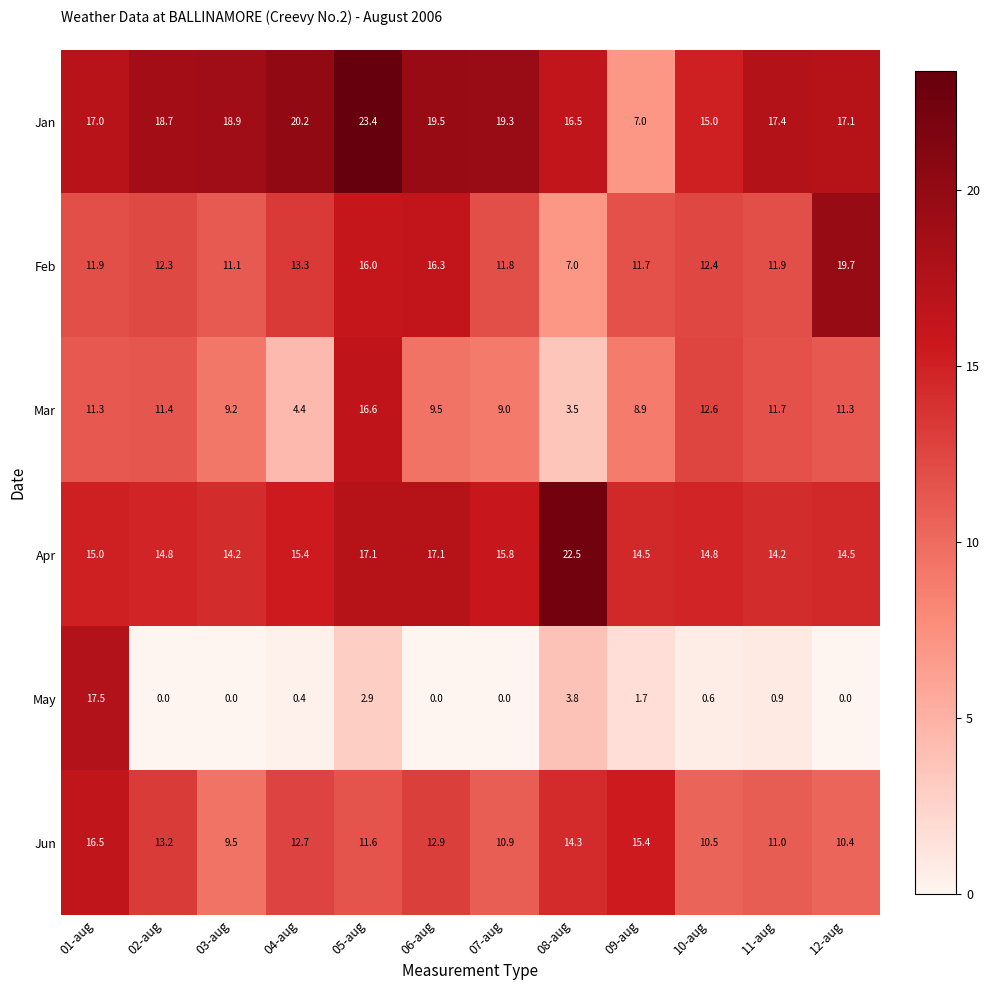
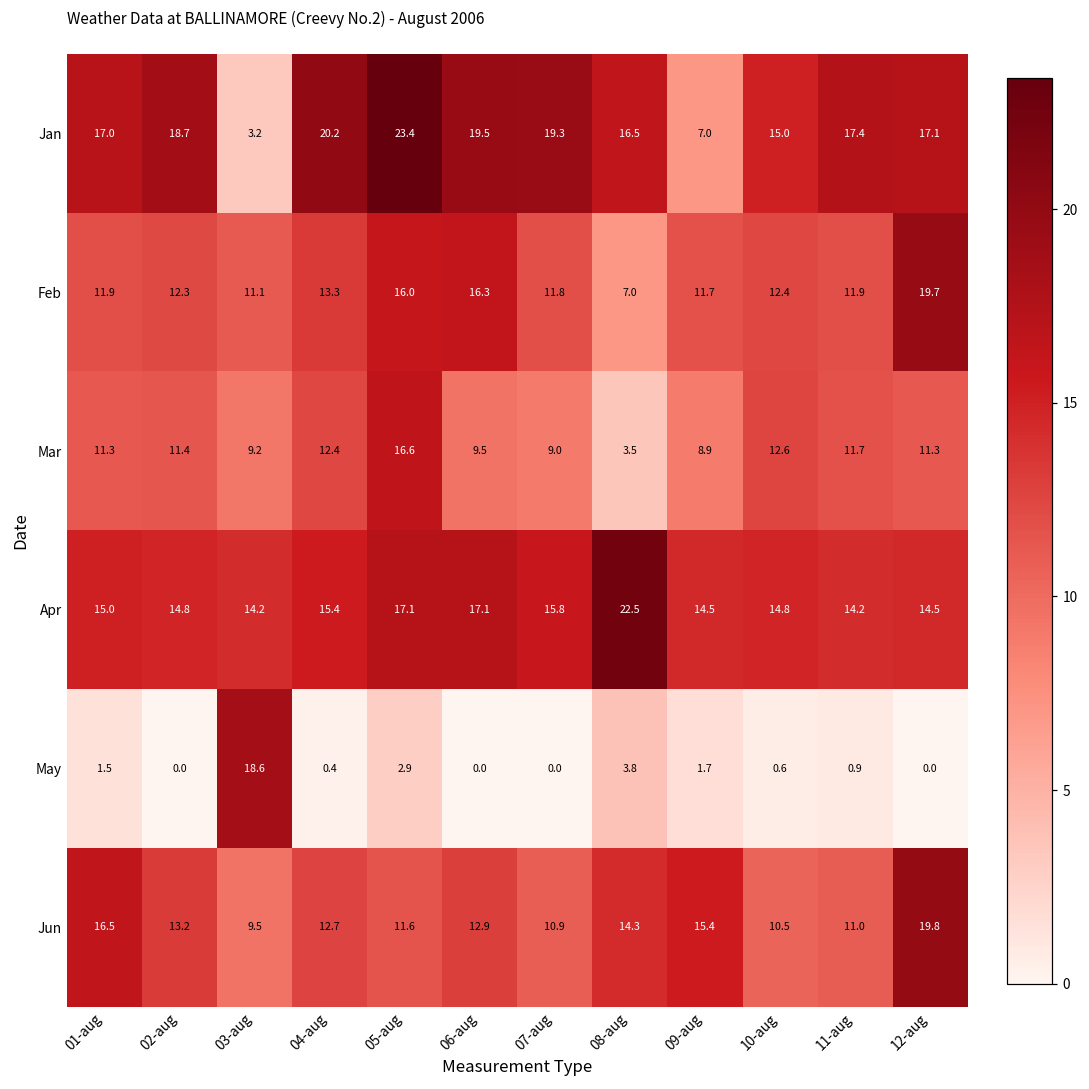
Jan, 03-aug: 18.9 -> 3.2
Mar, 04-aug: 4.4 -> 12.4
May, 01-aug: 17.5 -> 1.5
May, 03-aug: 0.0 -> 18.6
Jun, 12-aug: 10.4 -> 19.8
